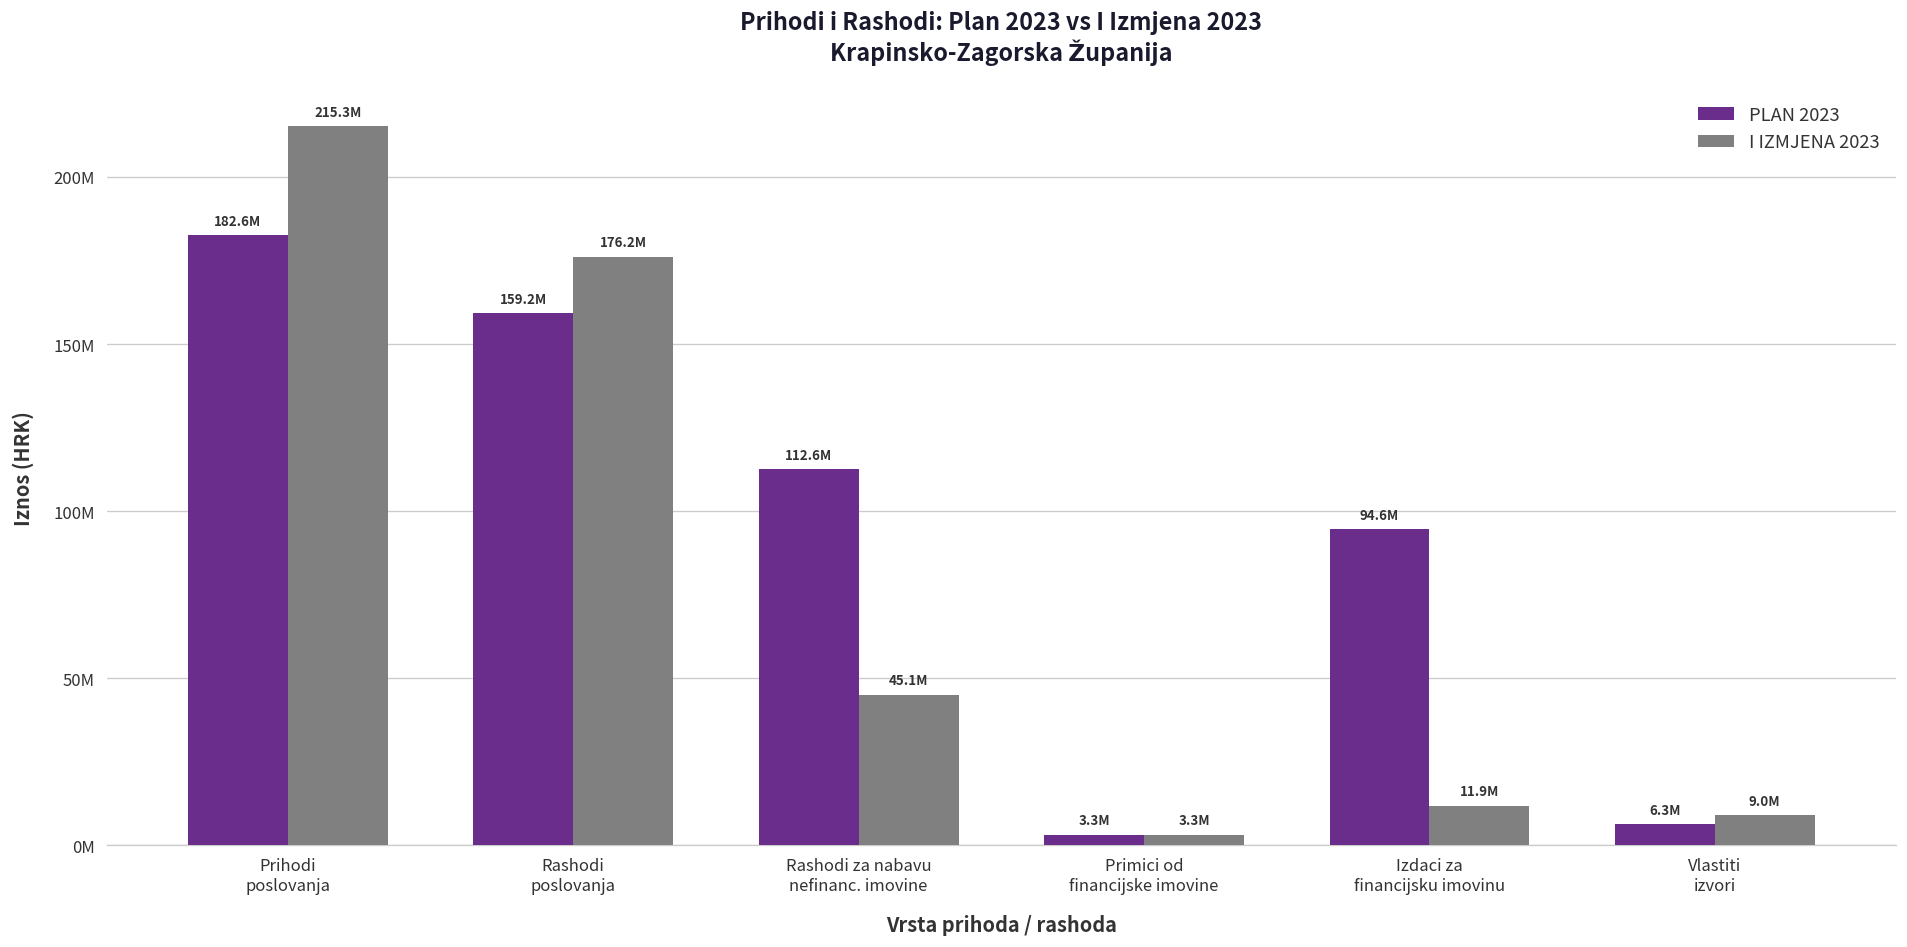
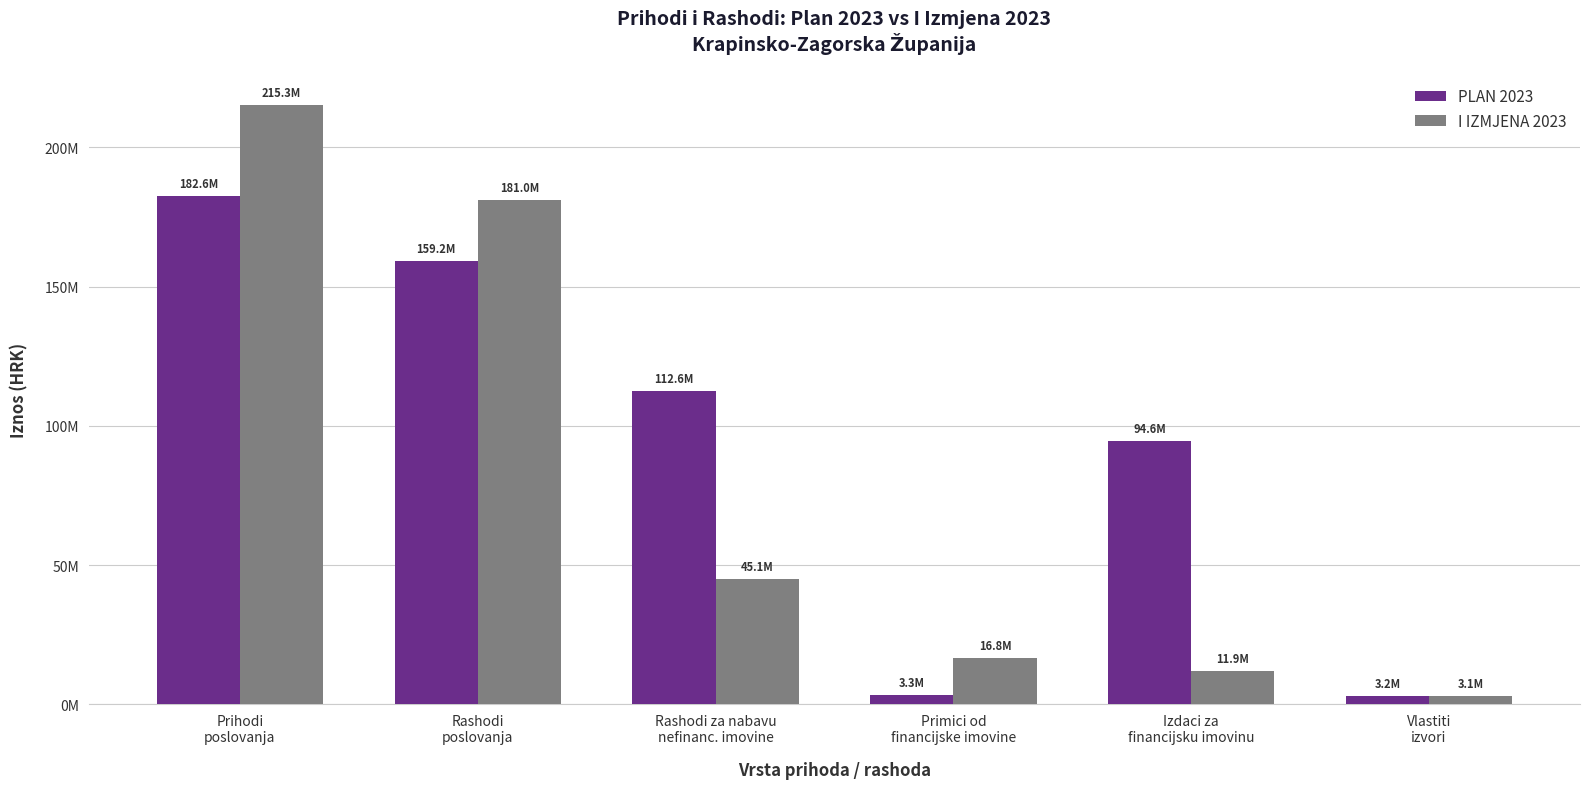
I IZMJENA 2023, Rashodi poslovanja: 176.2M -> 181.0M
I IZMJENA 2023, Primici od financijske imovine: 3.3M -> 16.8M
PLAN 2023, Vlastiti izvori: 6.3M -> 3.2M
I IZMJENA 2023, Vlastiti izvori: 9.0M -> 3.1M
